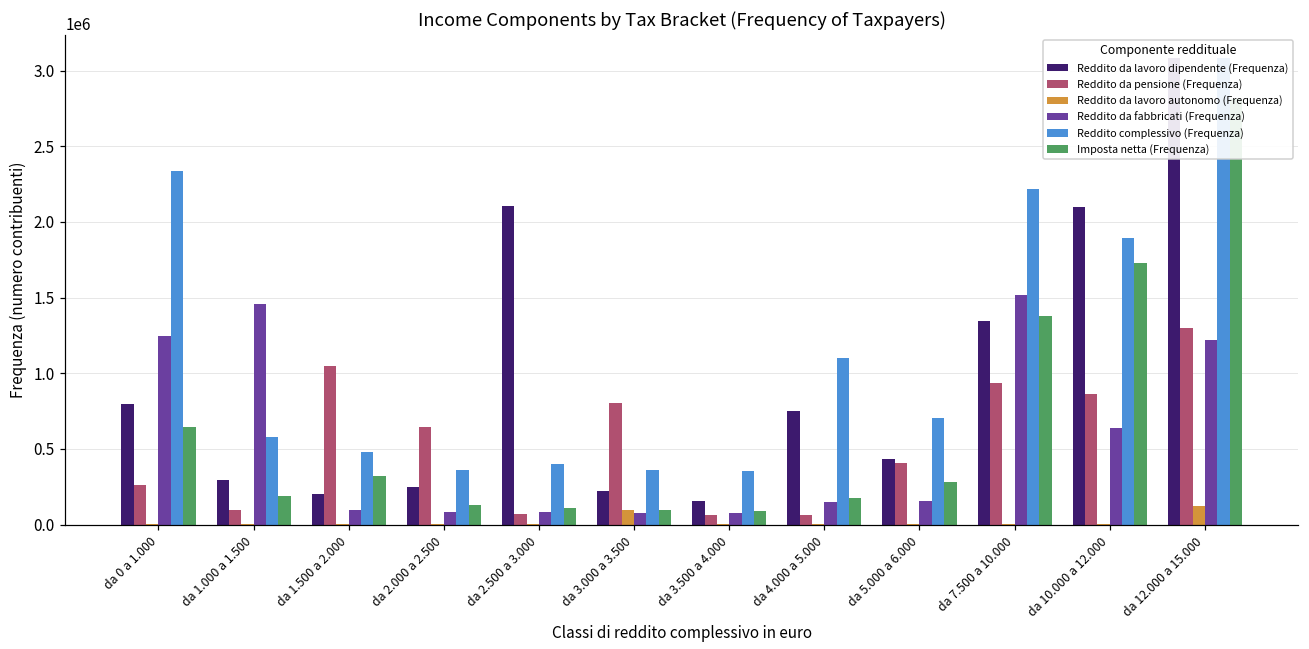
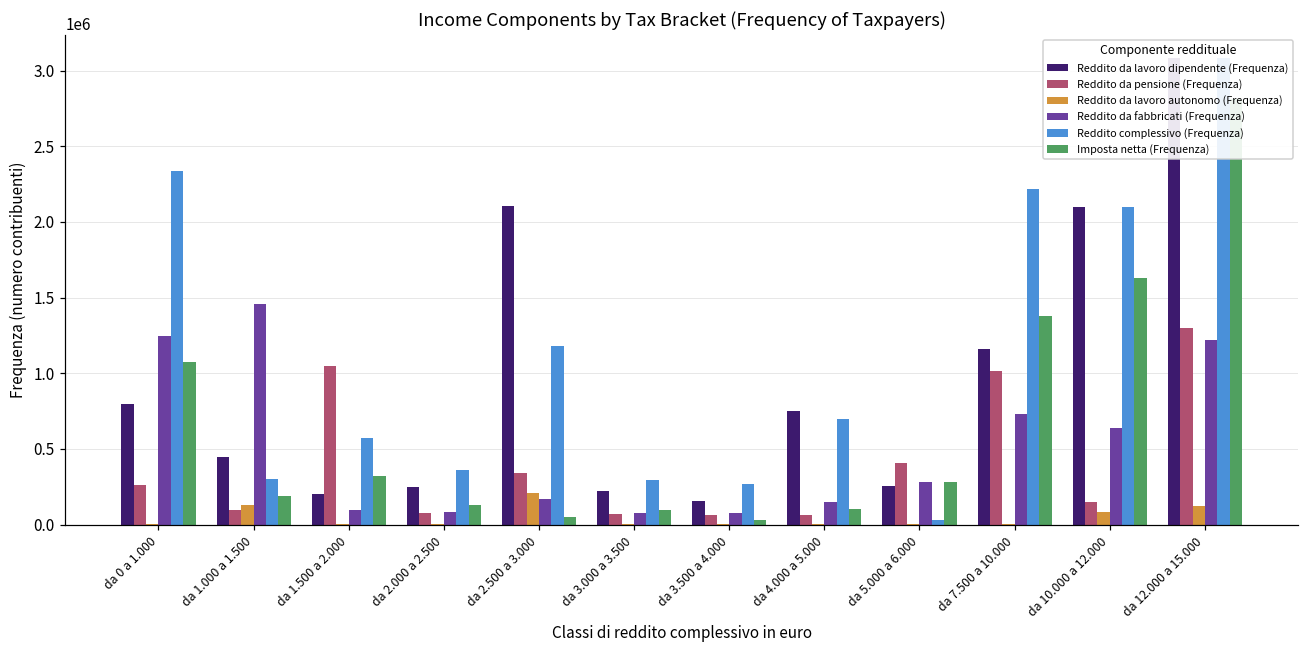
Imposta netta (Frequenza), da 0 a 1.000: 640000 -> 1080000
Reddito da lavoro dipendente (Frequenza), da 1.000 a 1.500: 300000 -> 440000
Reddito da lavoro autonomo (Frequenza), da 1.000 a 1.500: 0 -> 130000
Reddito complessivo (Frequenza), da 1.000 a 1.500: 580000 -> 300000
Reddito complessivo (Frequenza), da 1.500 a 2.000: 480000 -> 570000
Reddito da pensione (Frequenza), da 2.000 a 2.500: 640000 -> 70000
Reddito da pensione (Frequenza), da 2.500 a 3.000: 70000 -> 340000
Reddito da lavoro autonomo (Frequenza), da 2.500 a 3.000: 0 -> 210000
Reddito da fabbricati (Frequenza), da 2.500 a 3.000: 80000 -> 170000
Reddito complessivo (Frequenza), da 2.500 a 3.000: 400000 -> 1180000
Imposta netta (Frequenza), da 2.500 a 3.000: 110000 -> 50000
Reddito da pensione (Frequenza), da 3.000 a 3.500: 800000 -> 70000
Reddito da lavoro autonomo (Frequenza), da 3.000 a 3.500: 90000 -> 0
Reddito complessivo (Frequenza), da 3.000 a 3.500: 360000 -> 290000
Reddito complessivo (Frequenza), da 3.500 a 4.000: 350000 -> 270000
Imposta netta (Frequenza), da 3.500 a 4.000: 90000 -> 30000
Reddito complessivo (Frequenza), da 4.000 a 5.000: 1100000 -> 700000
Imposta netta (Frequenza), da 4.000 a 5.000: 170000 -> 100000
Reddito da lavoro dipendente (Frequenza), da 5.000 a 6.000: 430000 -> 250000
Reddito da fabbricati (Frequenza), da 5.000 a 6.000: 160000 -> 280000
Reddito complessivo (Frequenza), da 5.000 a 6.000: 710000 -> 30000
Reddito da lavoro dipendente (Frequenza), da 7.500 a 10.000: 1340000 -> 1160000
Reddito da pensione (Frequenza), da 7.500 a 10.000: 940000 -> 1010000
Reddito da fabbricati (Frequenza), da 7.500 a 10.000: 1520000 -> 730000
Reddito da pensione (Frequenza), da 10.000 a 12.000: 860000 -> 150000
Reddito da lavoro autonomo (Frequenza), da 10.000 a 12.000: 10000 -> 80000
Reddito complessivo (Frequenza), da 10.000 a 12.000: 1890000 -> 2100000
Imposta netta (Frequenza), da 10.000 a 12.000: 1730000 -> 1630000
